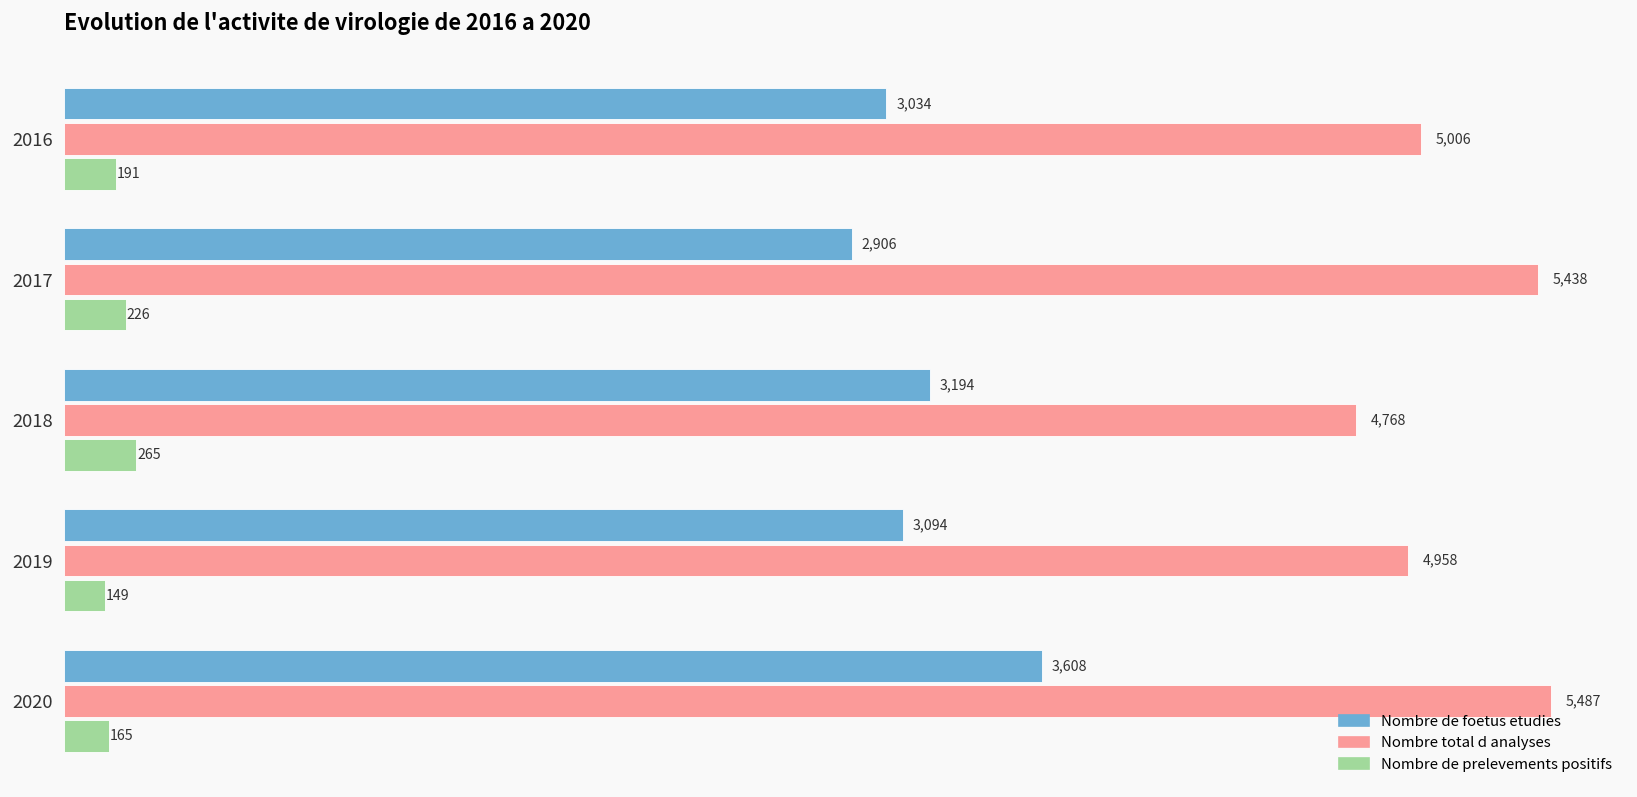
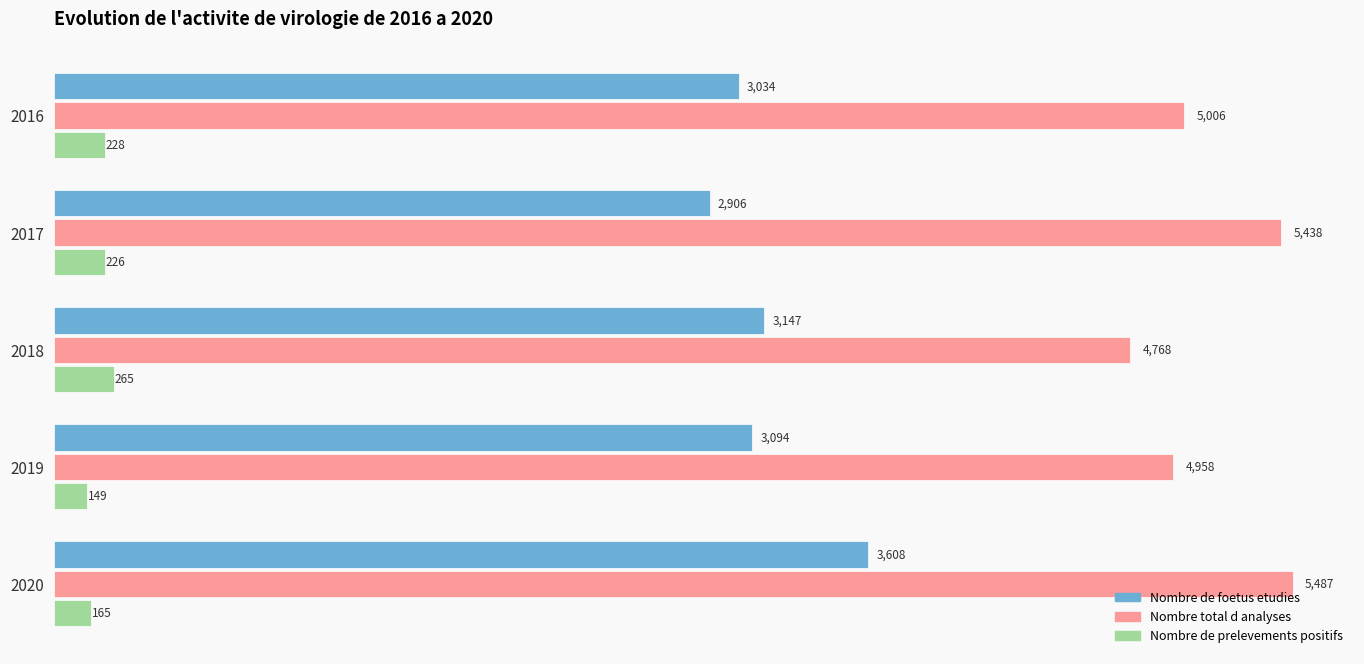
Nombre de prelevements positifs, 2016: 191 -> 228
Nombre de foetus etudies, 2018: 3,194 -> 3,147
